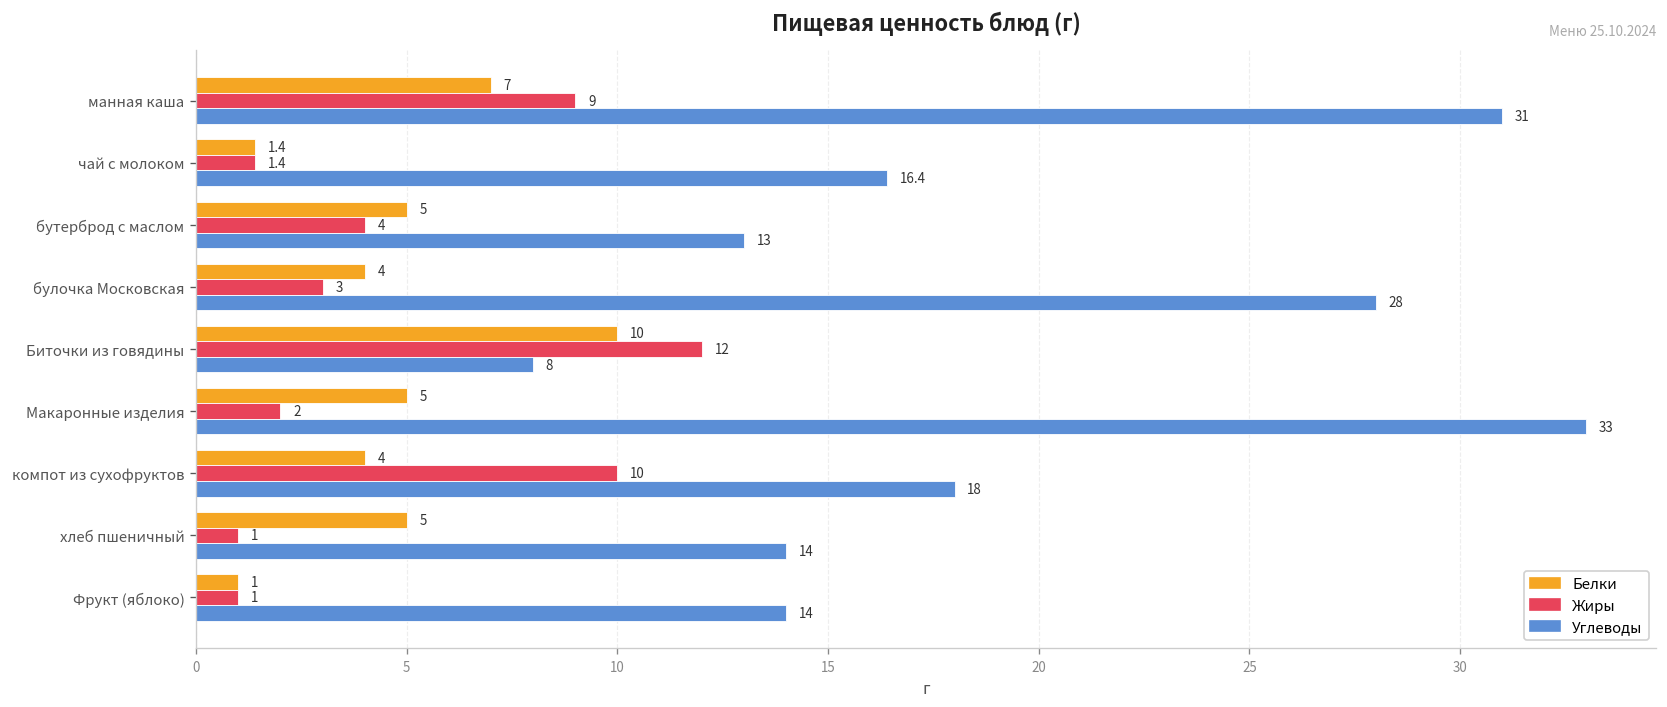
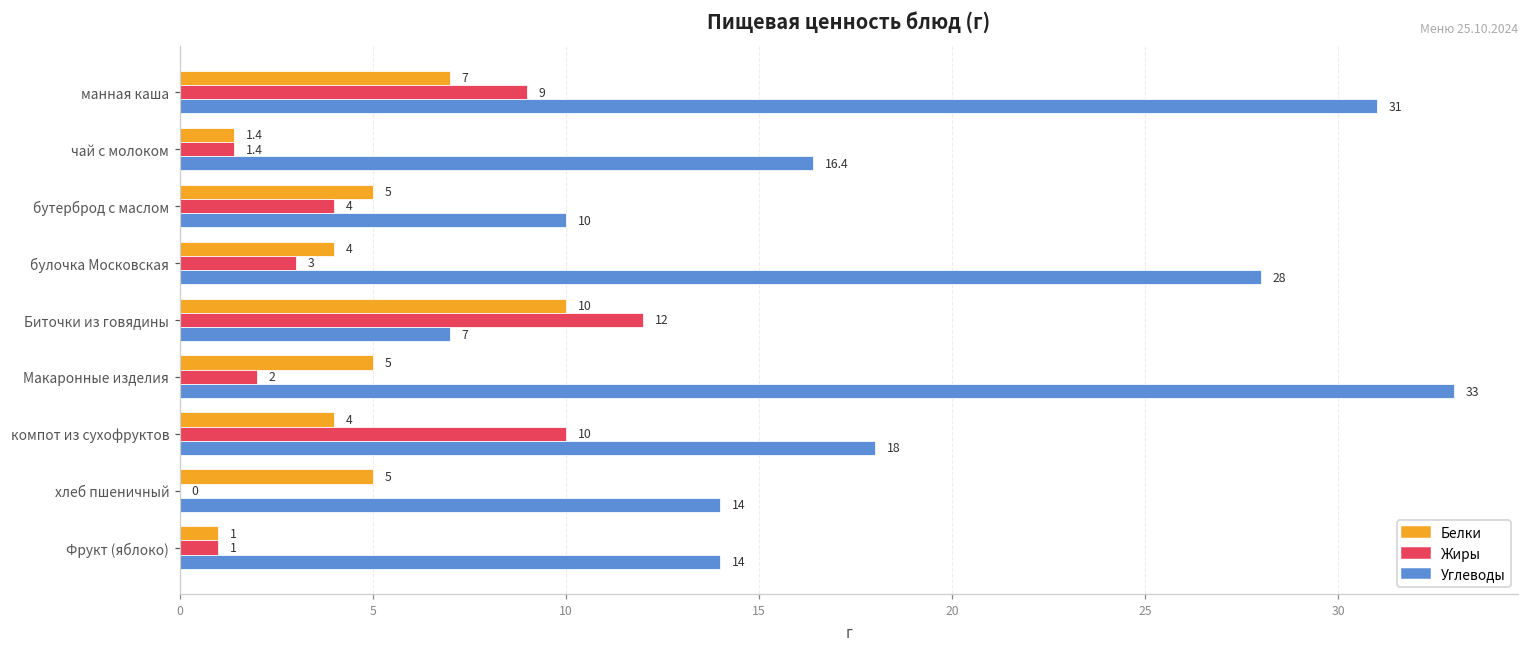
Углеводы, бутерброд с маслом: 13 -> 10
Углеводы, Биточки из говядины: 8 -> 7
Жиры, хлеб пшеничный: 1 -> 0
